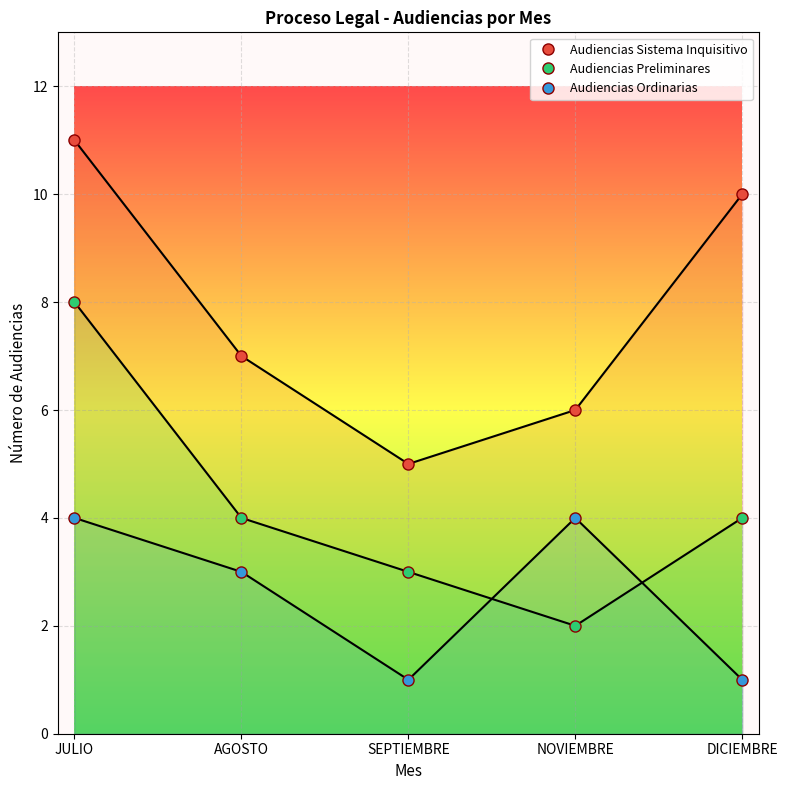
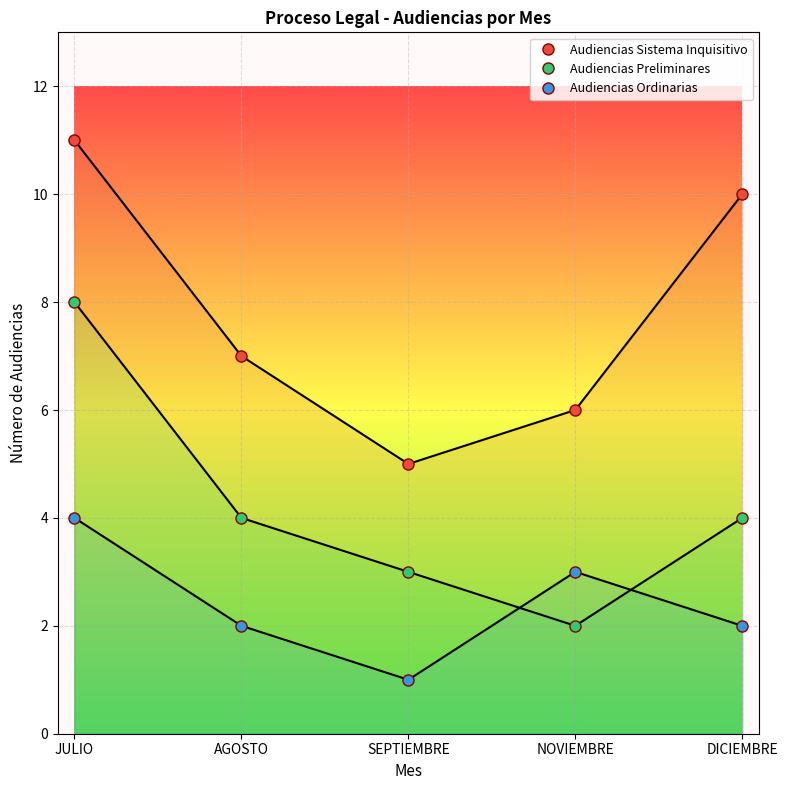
Audiencias Ordinarias, AGOSTO: 3 -> 2
Audiencias Ordinarias, NOVIEMBRE: 4 -> 3
Audiencias Ordinarias, DICIEMBRE: 1 -> 2
